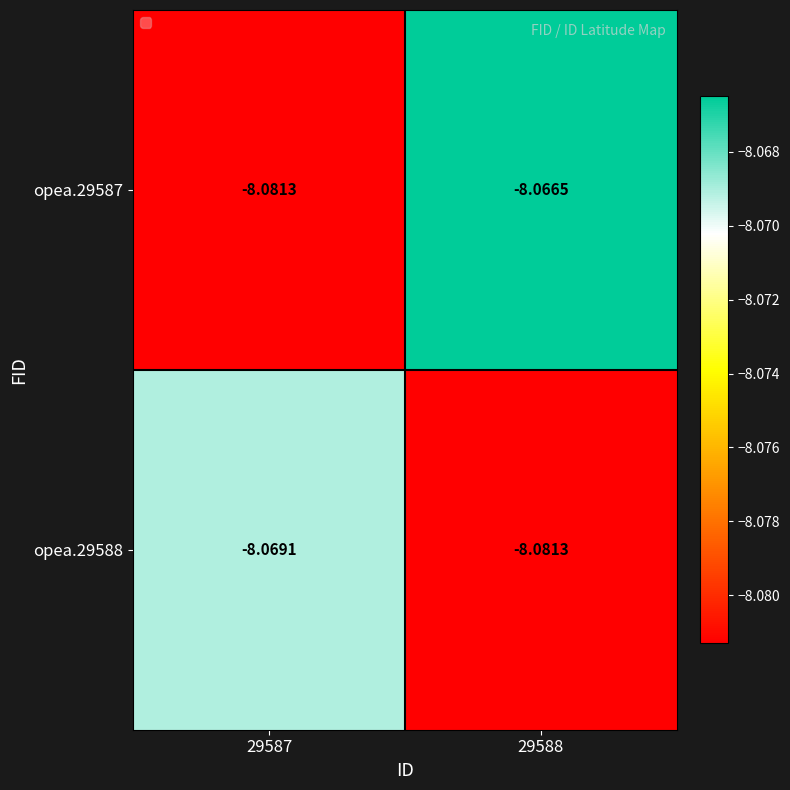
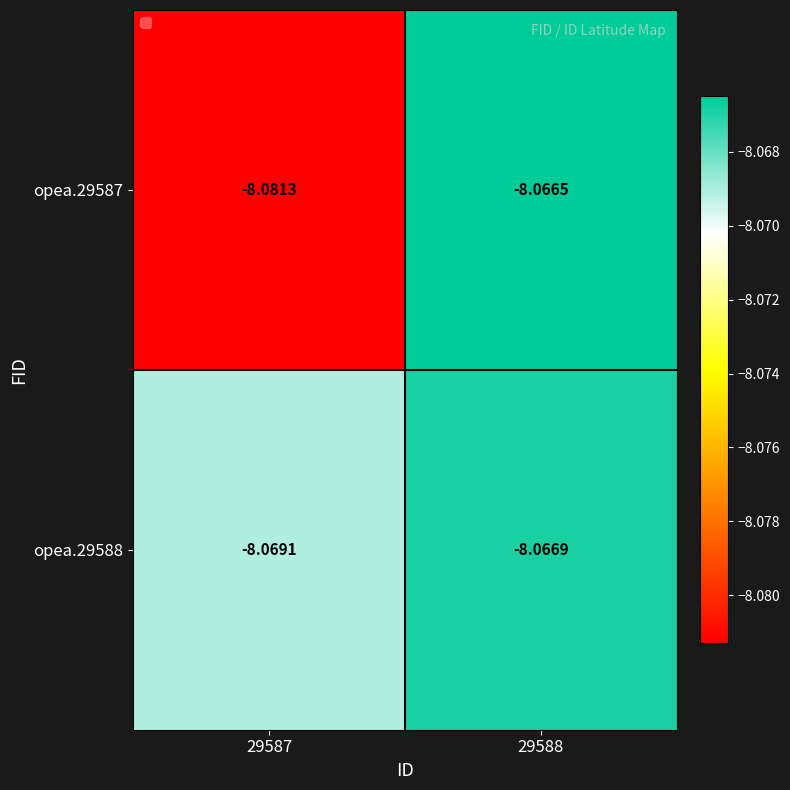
opea.29588, 29588: -8.0813 -> -8.0669
